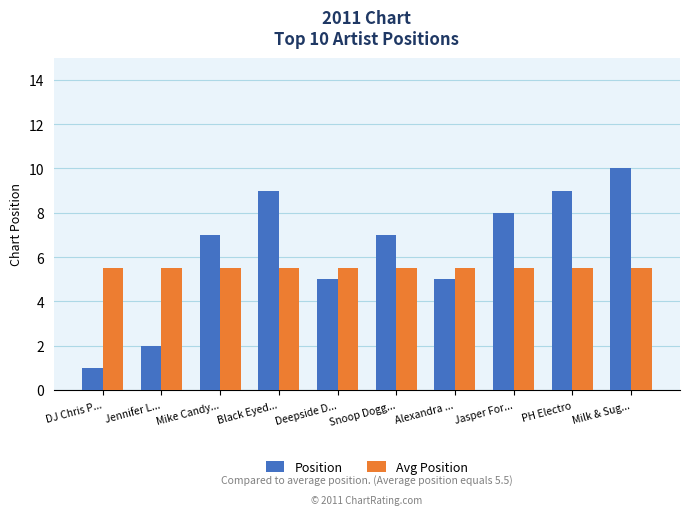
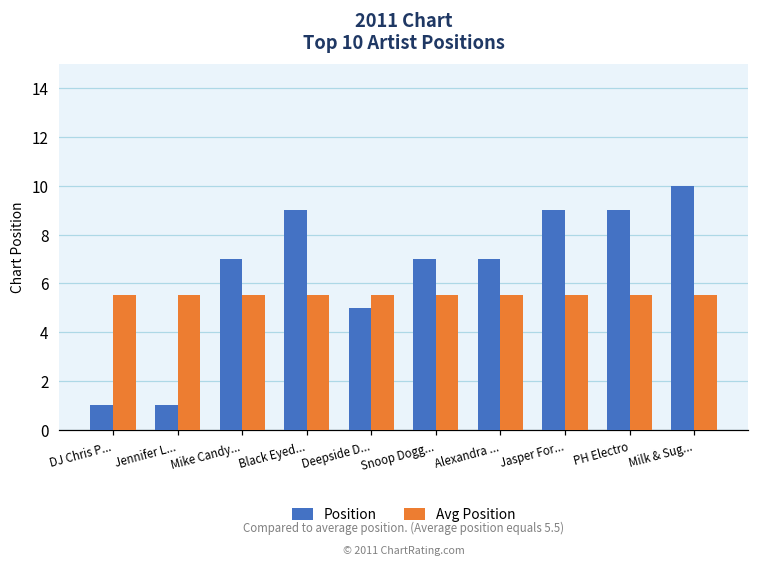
Position, Jennifer L...: 2 -> 1
Position, Alexandra ...: 5 -> 7
Position, Jasper For...: 8 -> 9
